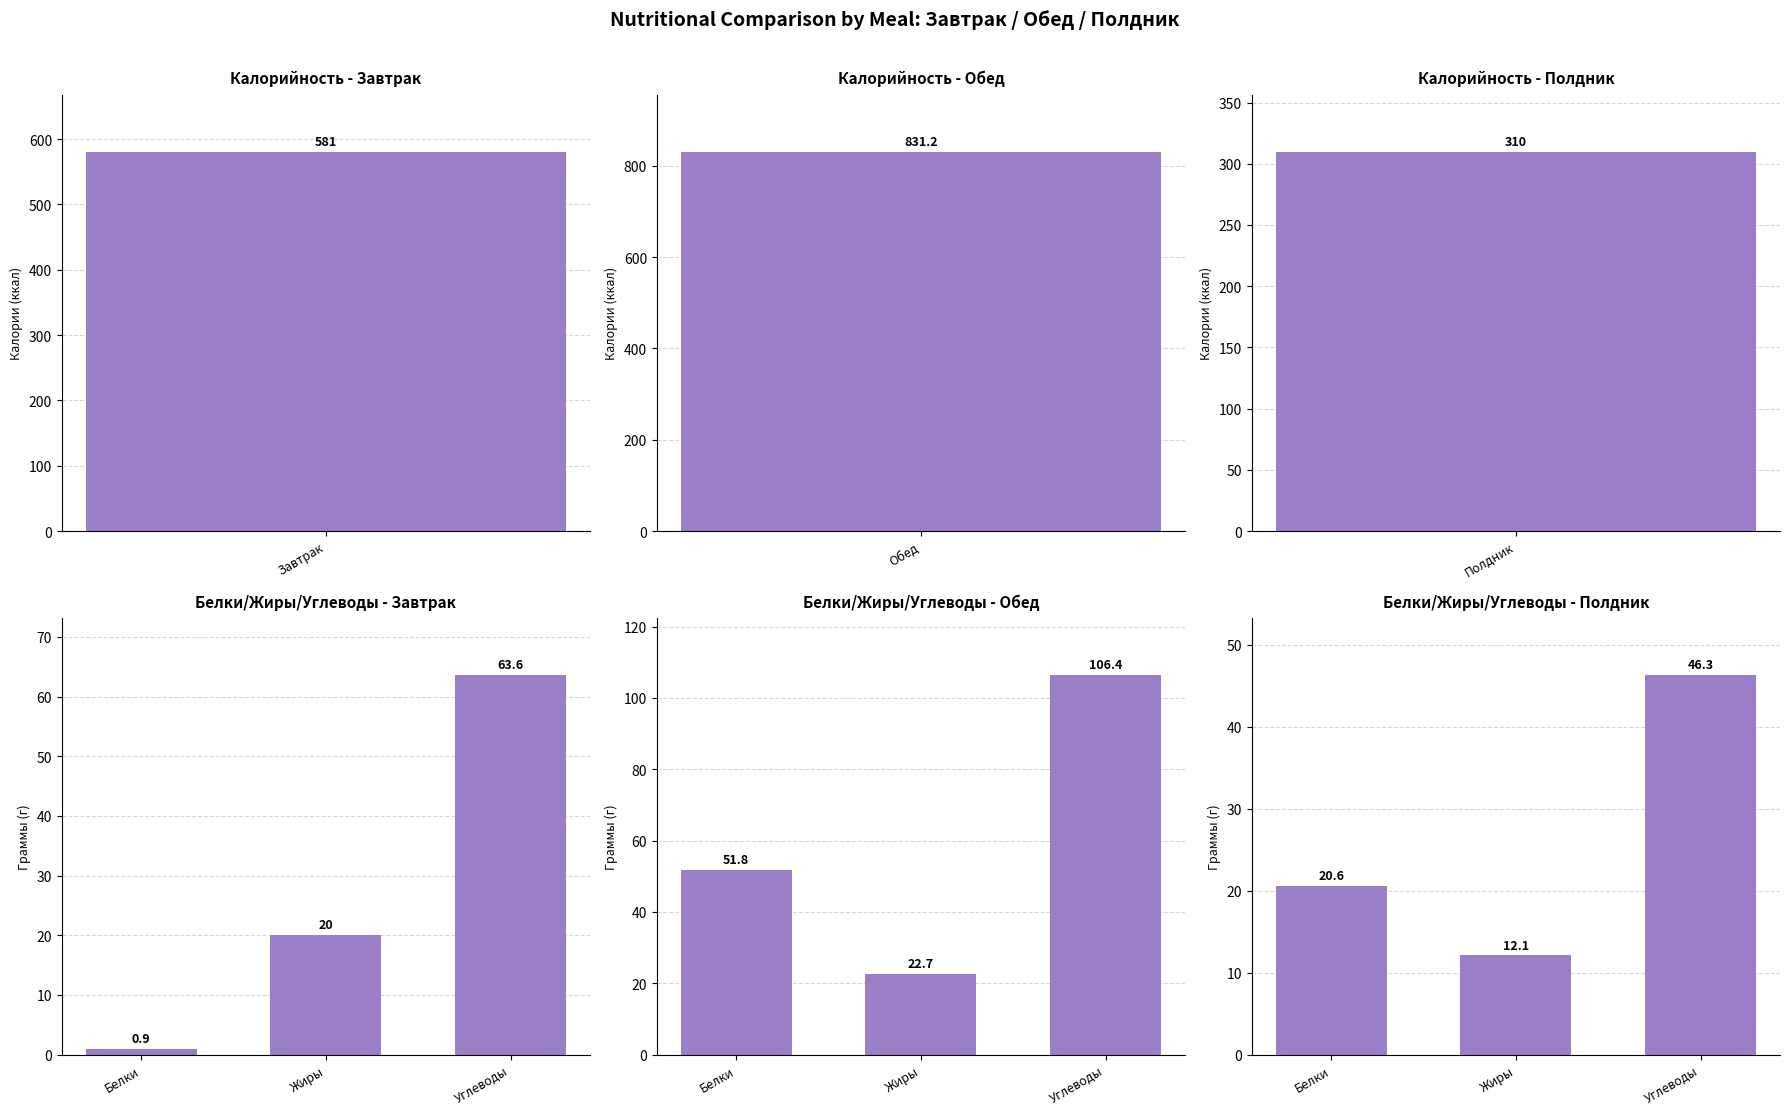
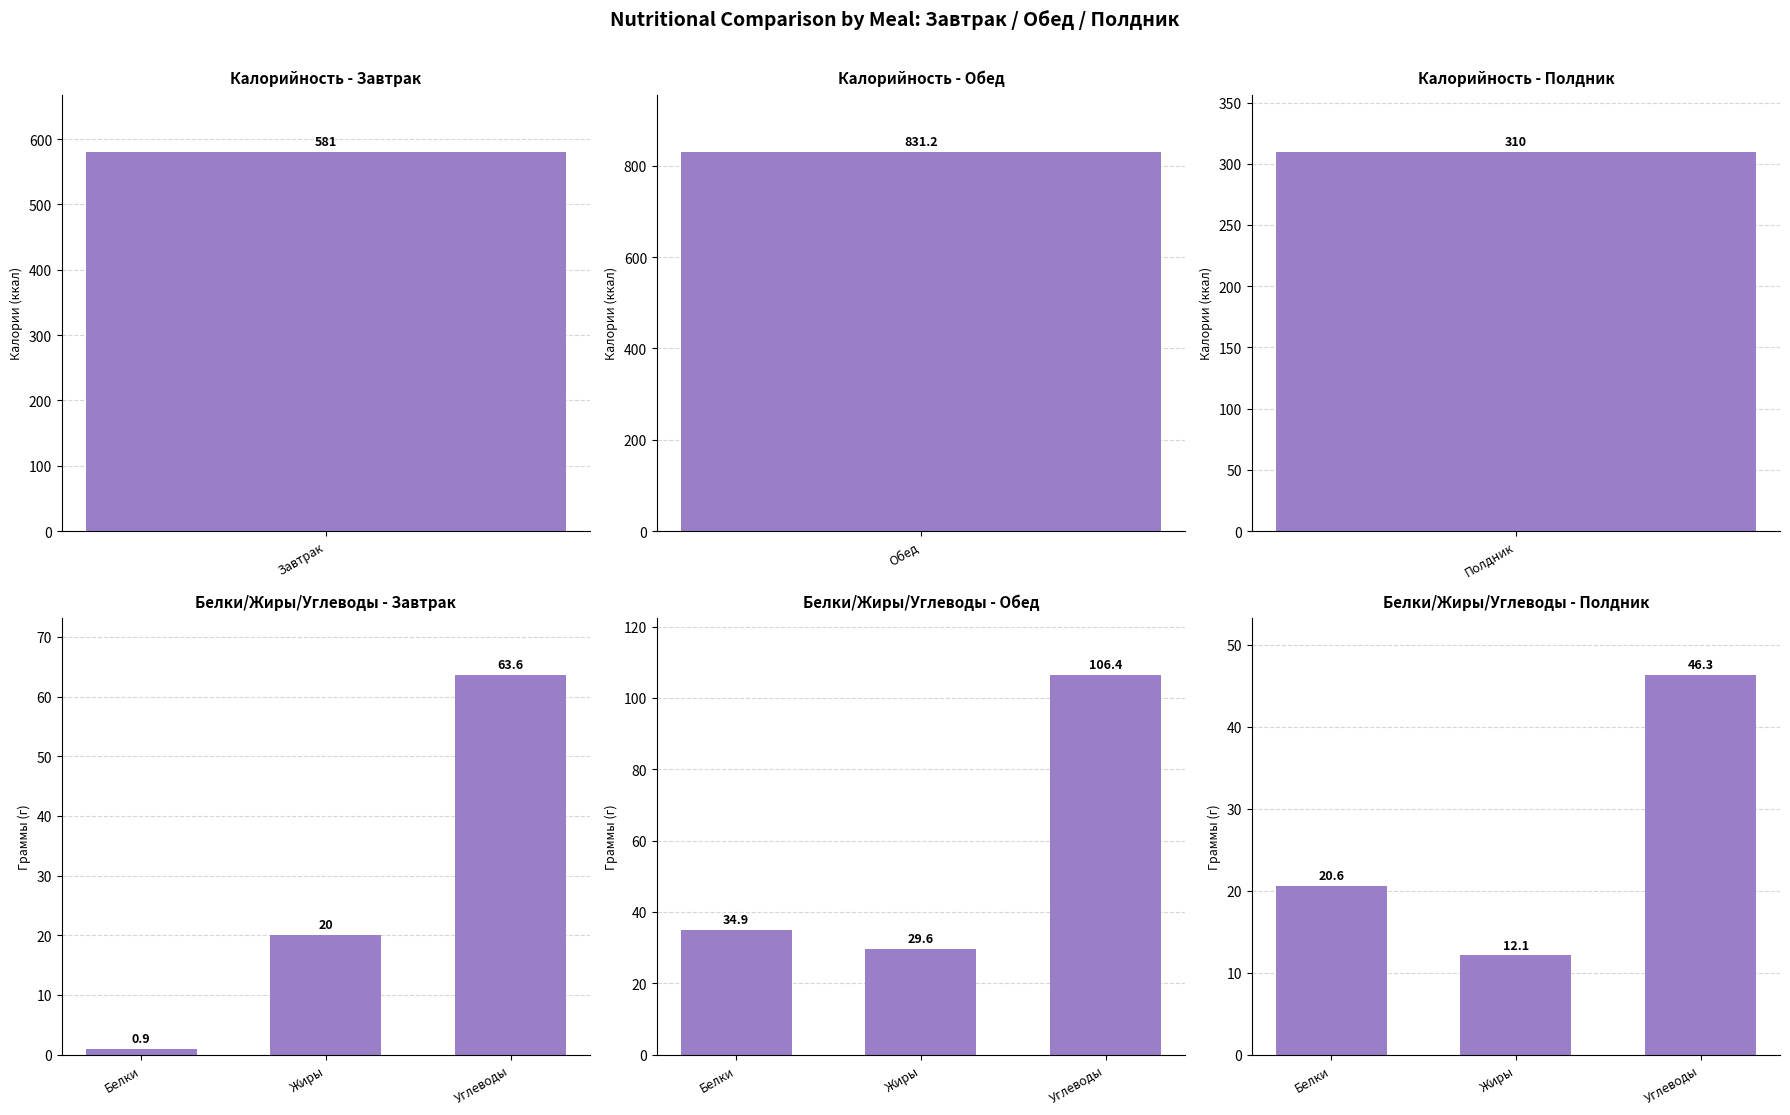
Белки/Жиры/Углеводы - Обед, Белки: 51.8 -> 34.9
Белки/Жиры/Углеводы - Обед, Жиры: 22.7 -> 29.6
